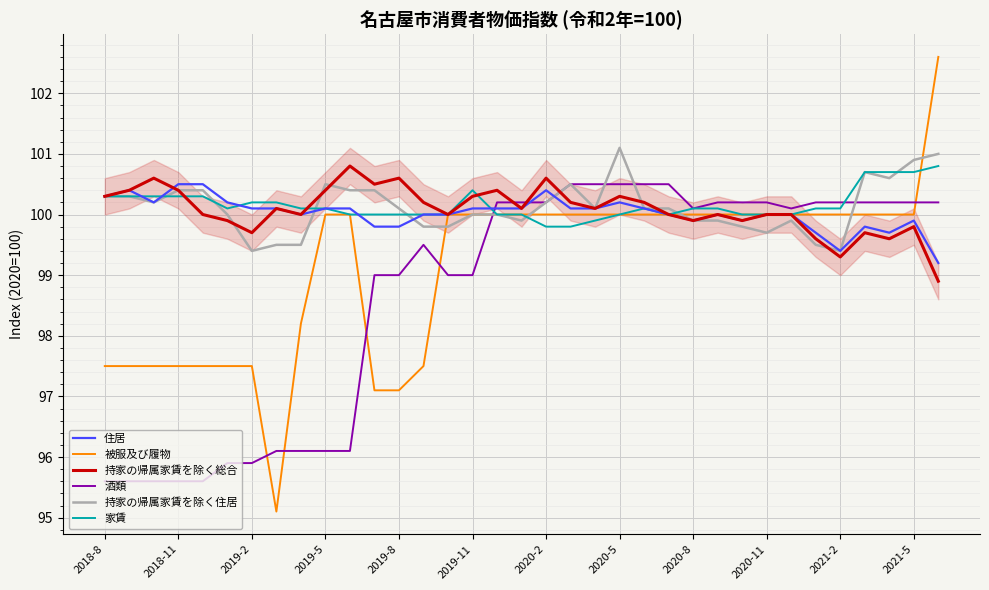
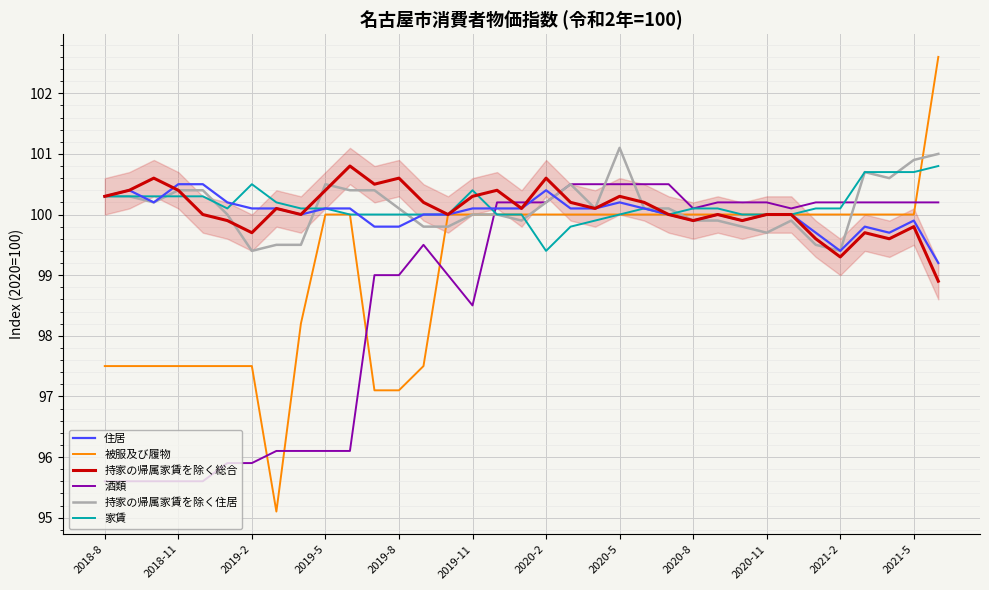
家賃, 2019-2: 100.2 -> 100.5
酒類, 2019-11: 99.0 -> 98.5
家賃, 2020-2: 99.8 -> 99.4
